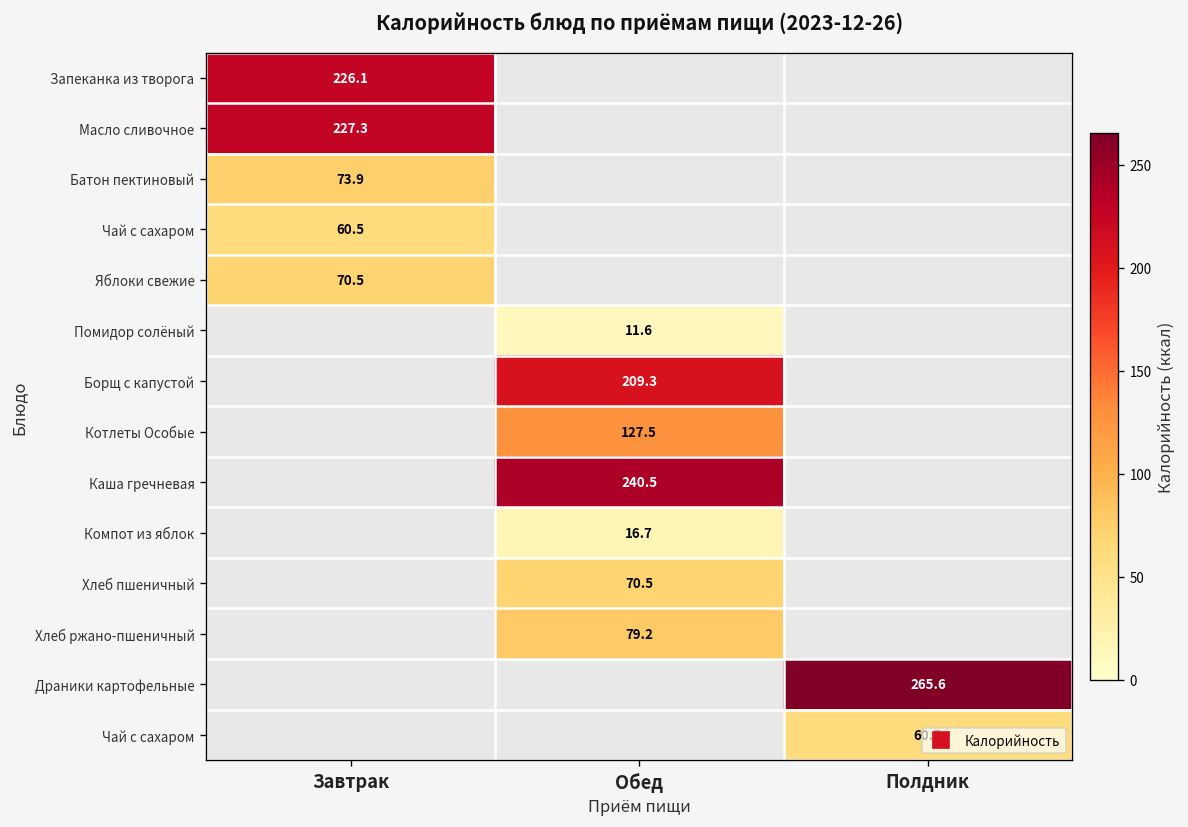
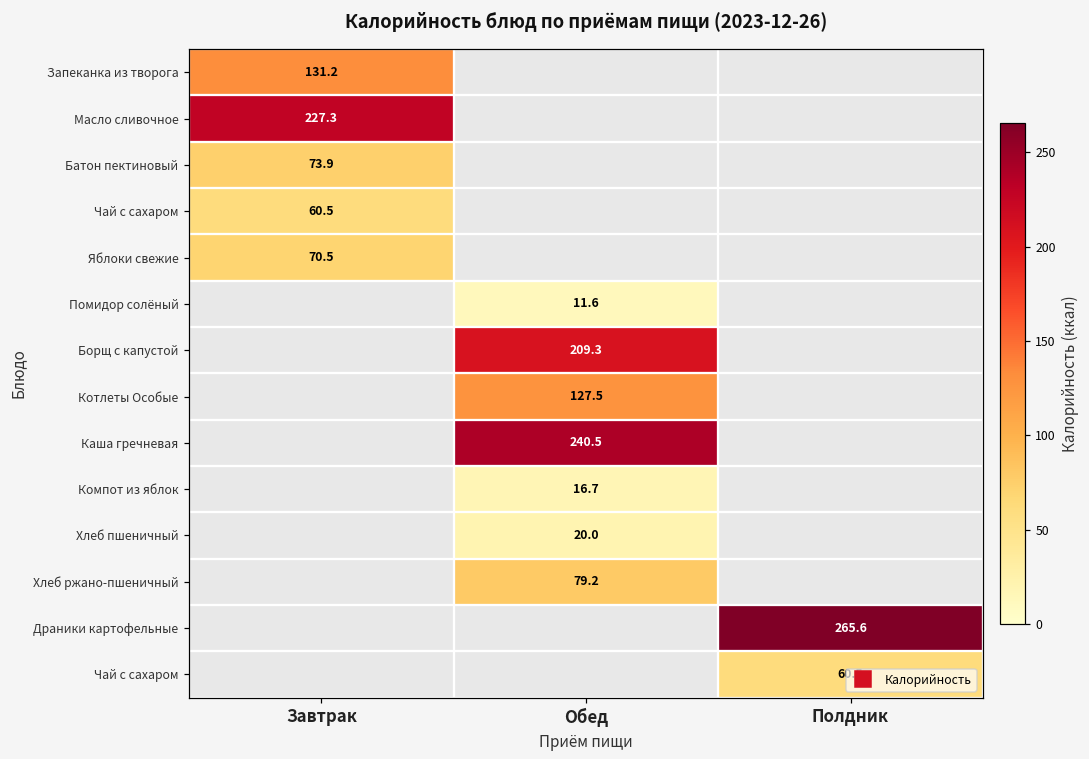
Запеканка из творога, Завтрак: 226.1 -> 131.2
Хлеб пшеничный, Обед: 70.5 -> 20.0
